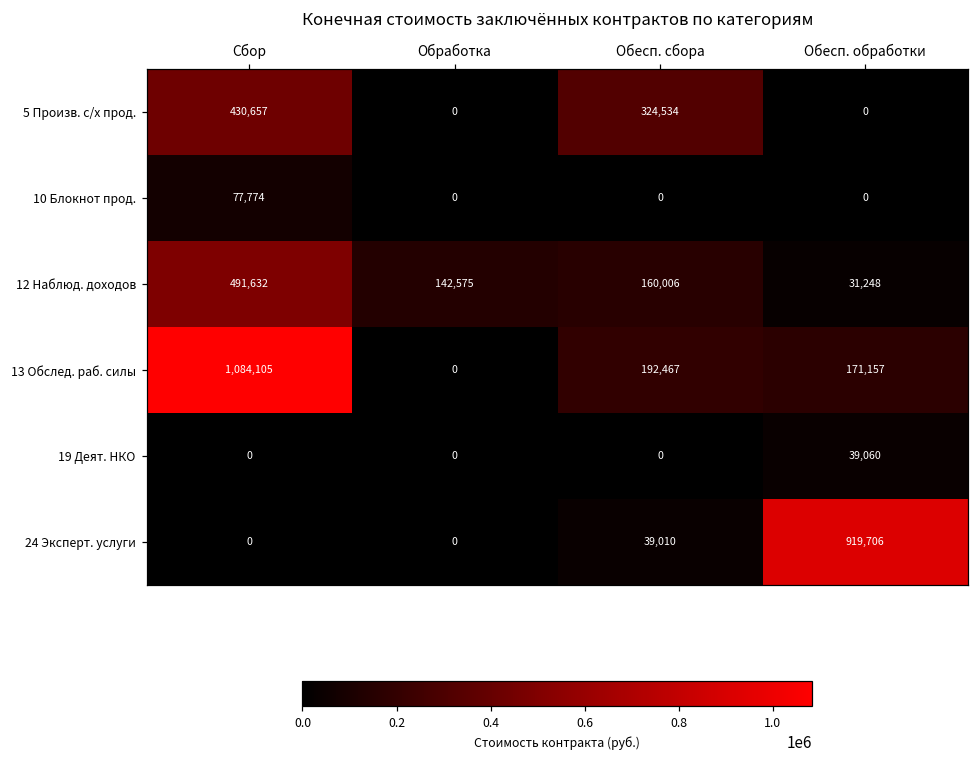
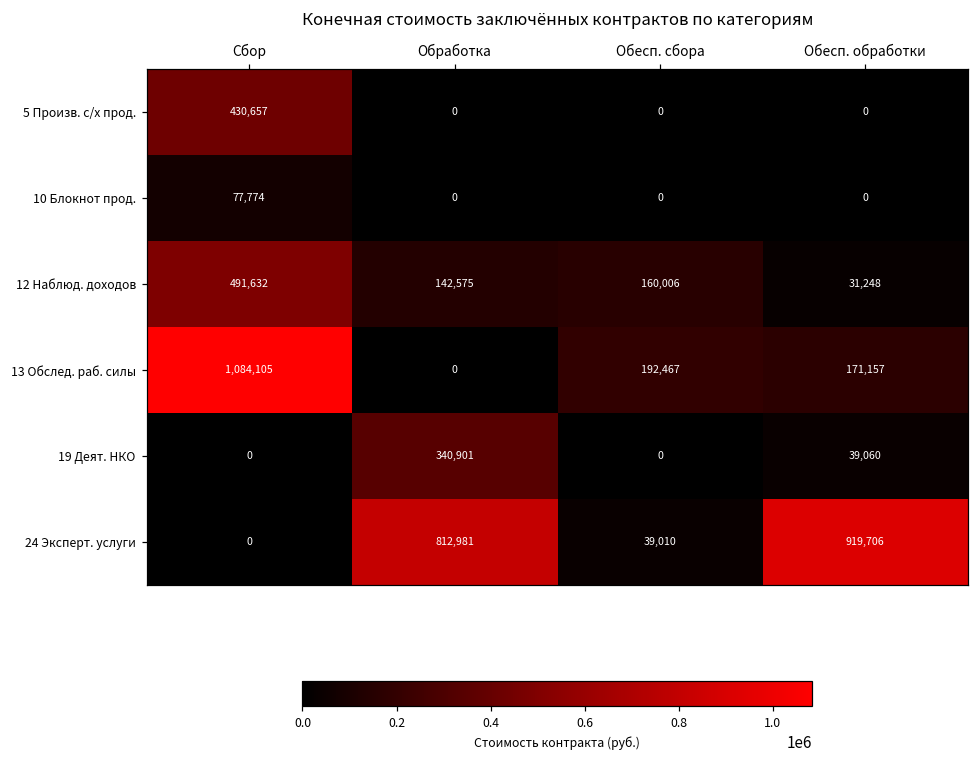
5 Произв. с/х прод., Обесп. сбора: 324,534 -> 0
19 Деят. НКО, Обработка: 0 -> 340,901
24 Эксперт. услуги, Обработка: 0 -> 812,981
